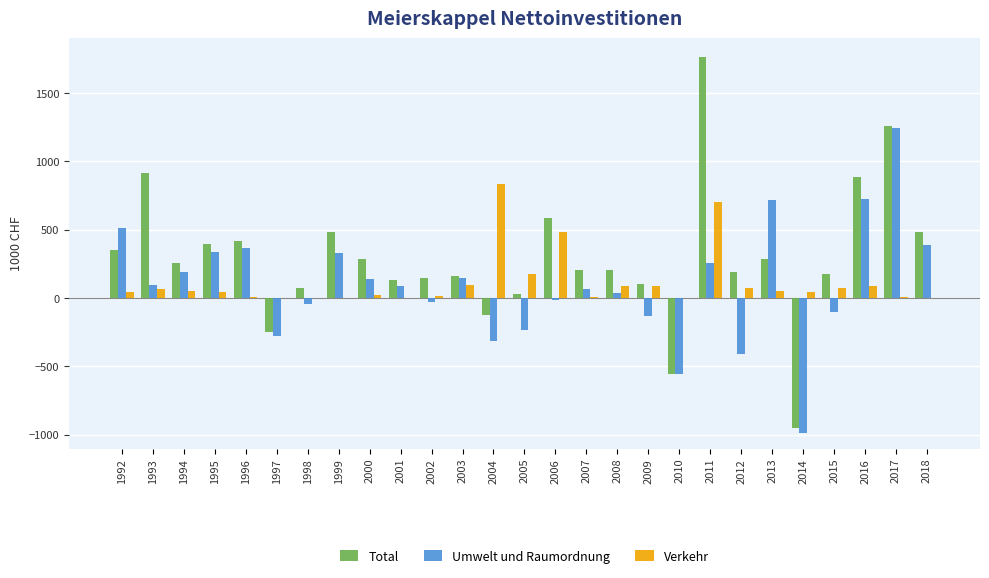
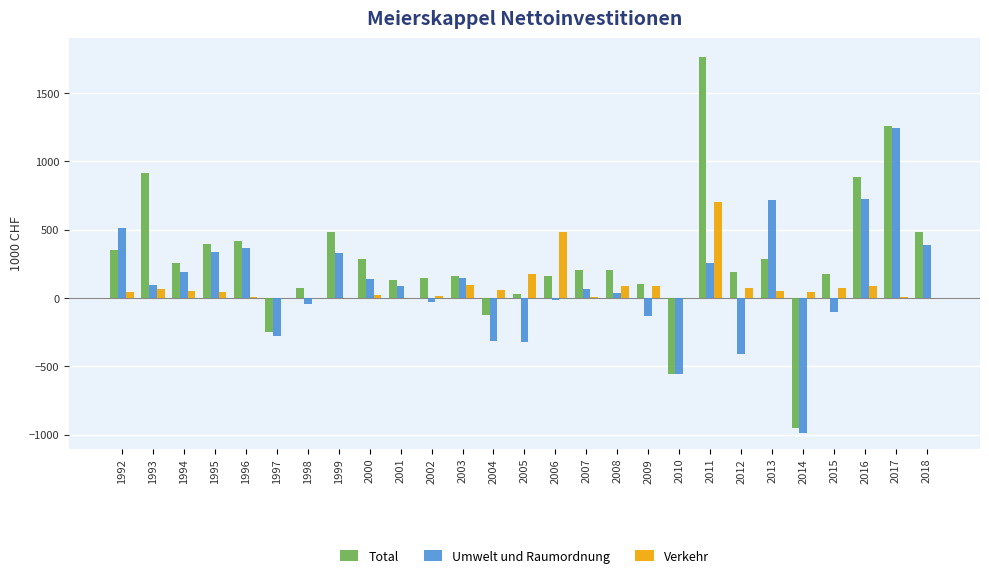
Verkehr, 2004: 830 -> 60
Umwelt und Raumordnung, 2005: -240 -> -320
Total, 2006: 590 -> 160
